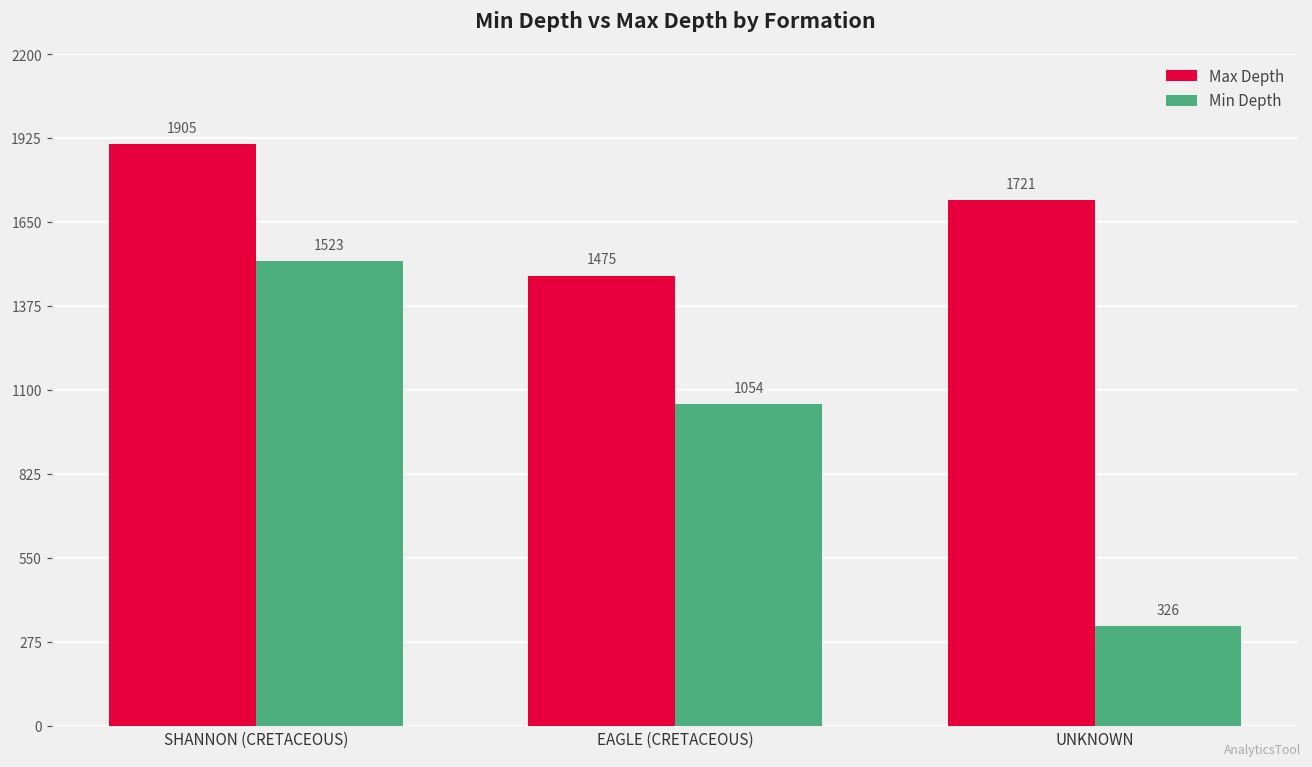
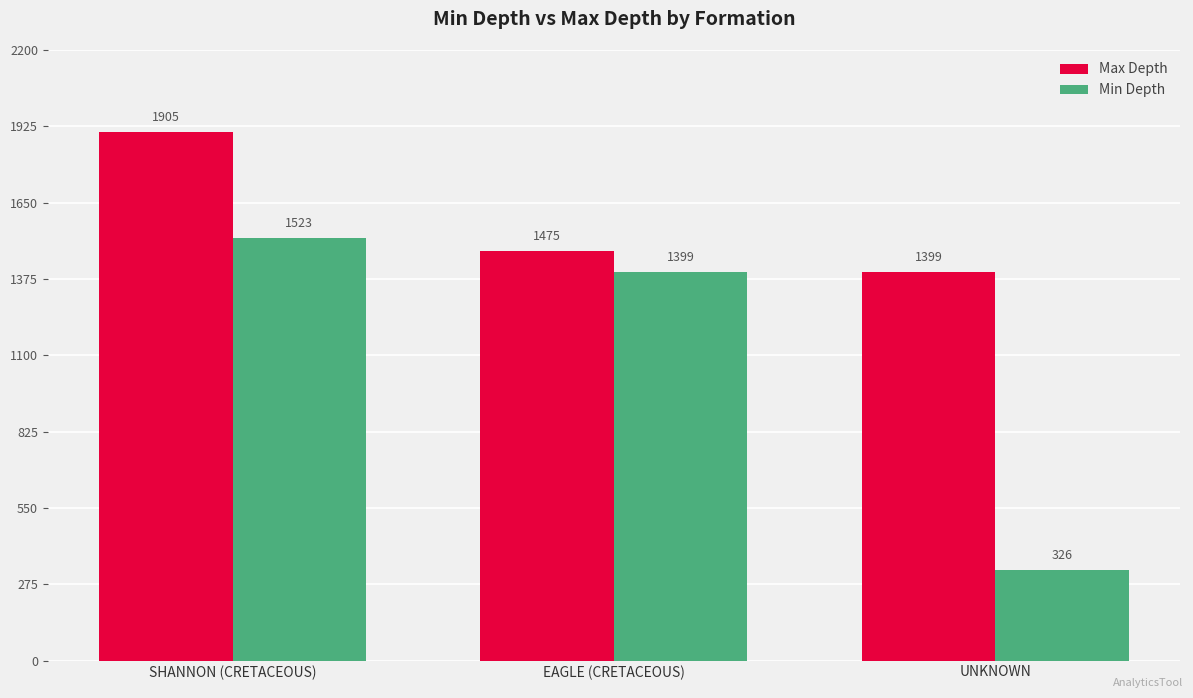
Min Depth, EAGLE (CRETACEOUS): 1054 -> 1399
Max Depth, UNKNOWN: 1721 -> 1399
